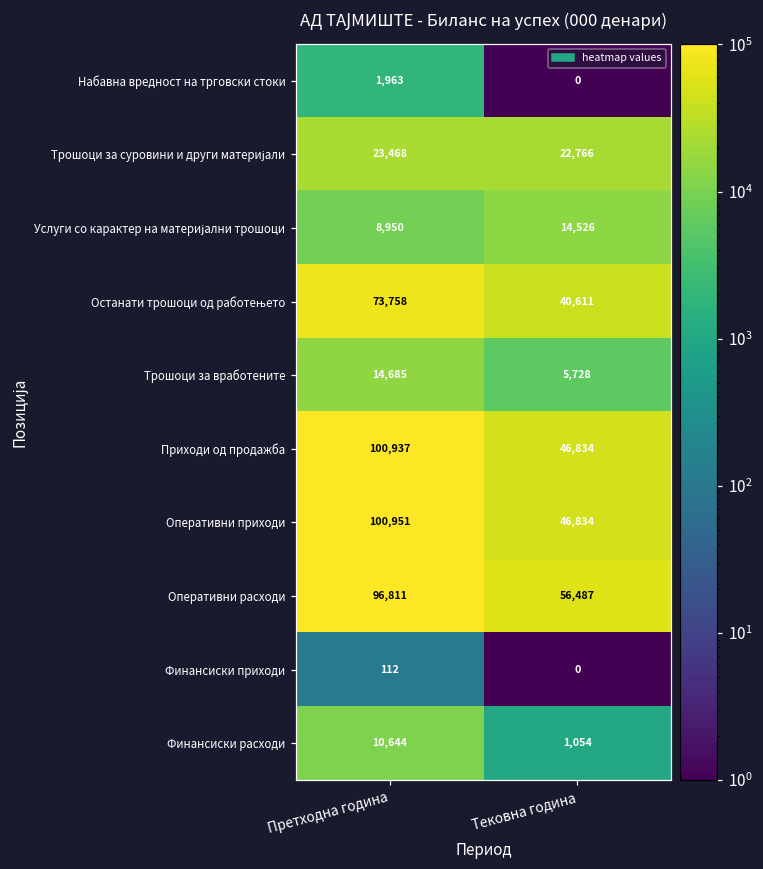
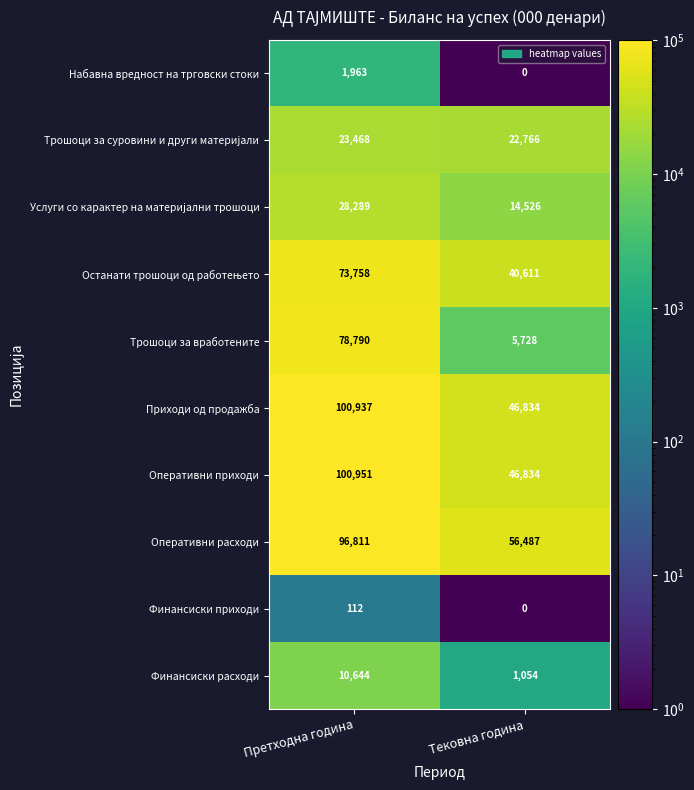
Услуги со карактер на материјални трошоци, Претходна година: 8,950 -> 28,289
Трошоци за вработените, Претходна година: 14,685 -> 78,790
